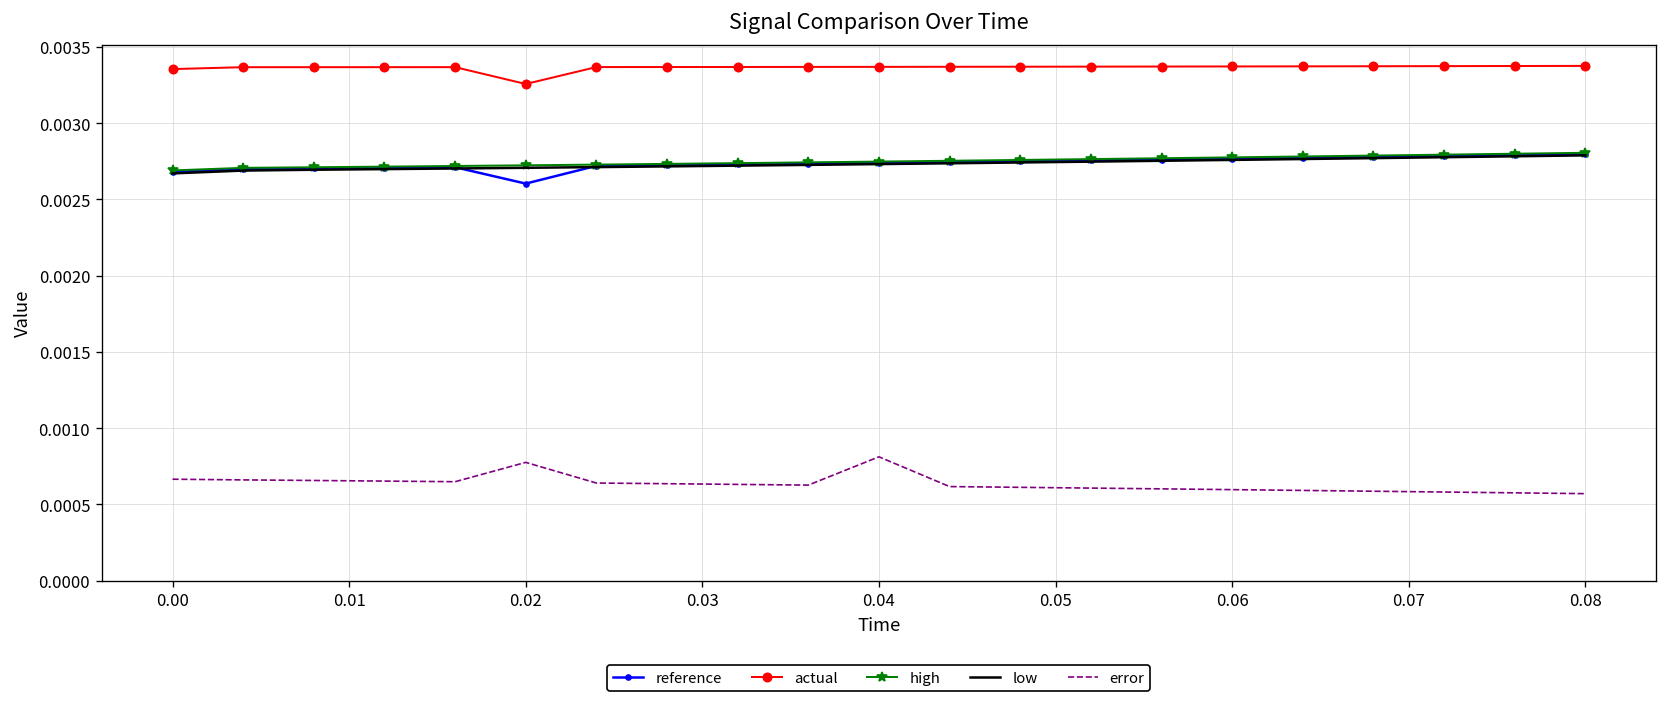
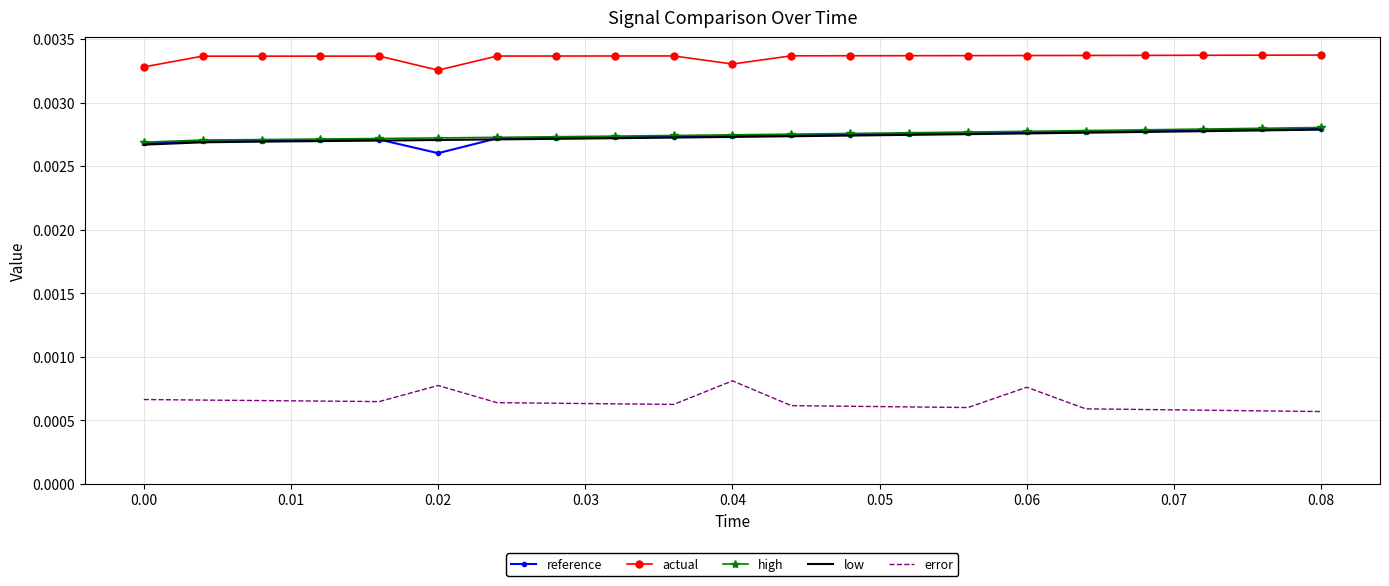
actual, 0.00: 0.00335 -> 0.00328
actual, 0.04: 0.00337 -> 0.00330
error, 0.06: 0.00060 -> 0.00076
